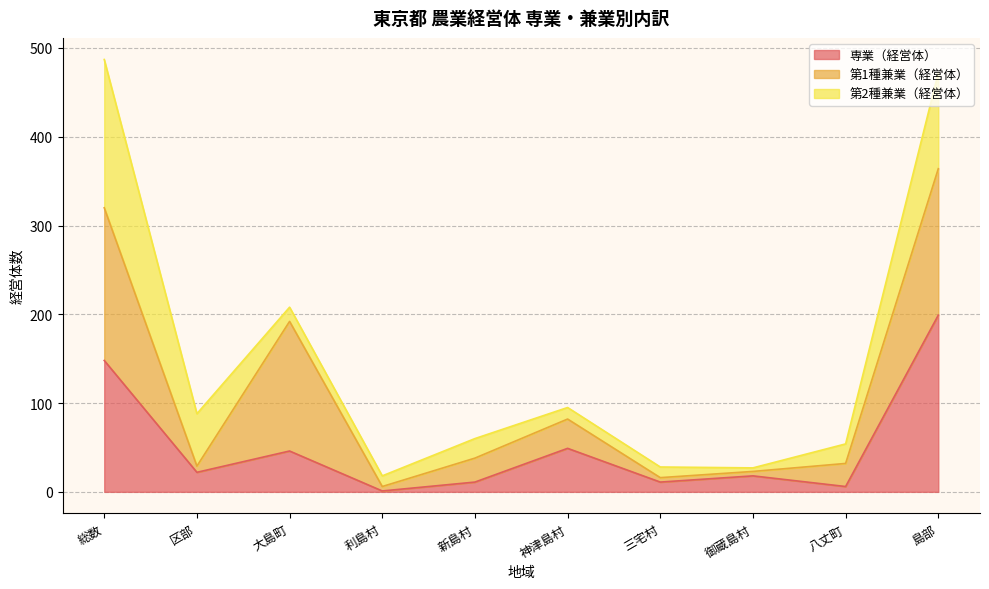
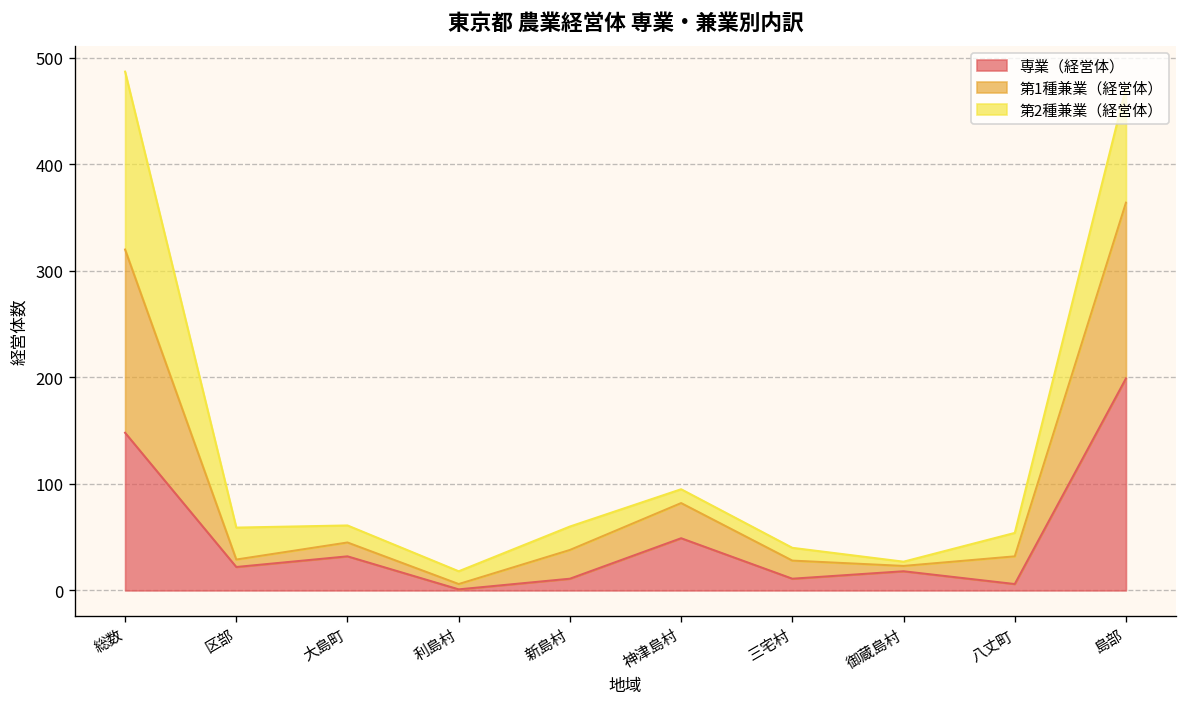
第2種兼業（経営体）, 区部: 60 -> 30
専業（経営体）, 大島町: 50 -> 30
第1種兼業（経営体）, 大島町: 150 -> 10
第1種兼業（経営体）, 三宅村: 10 -> 20
